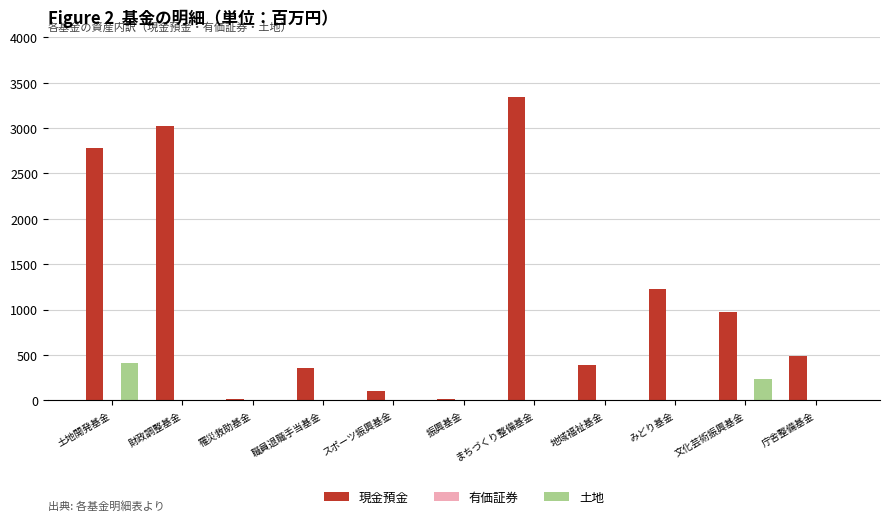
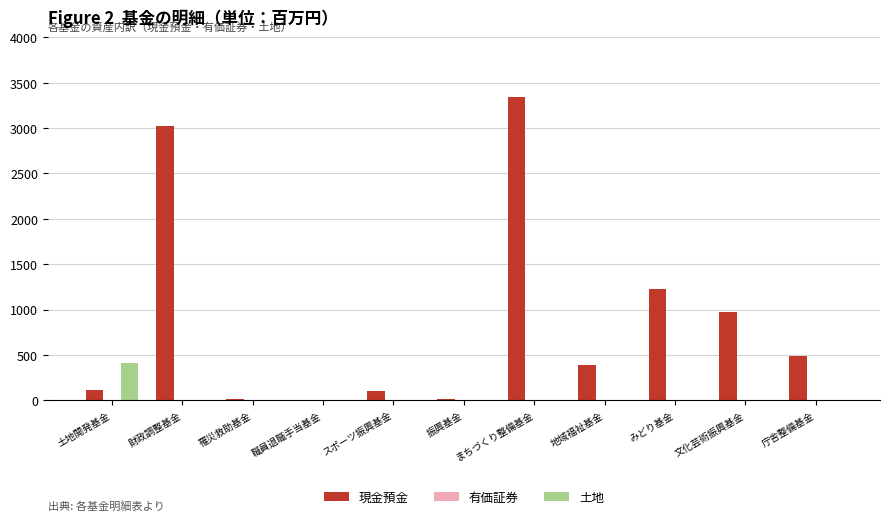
現金預金, 土地開発基金: 2800 -> 100
現金預金, 職員退職手当基金: 400 -> 0
土地, 文化芸術振興基金: 200 -> 0
